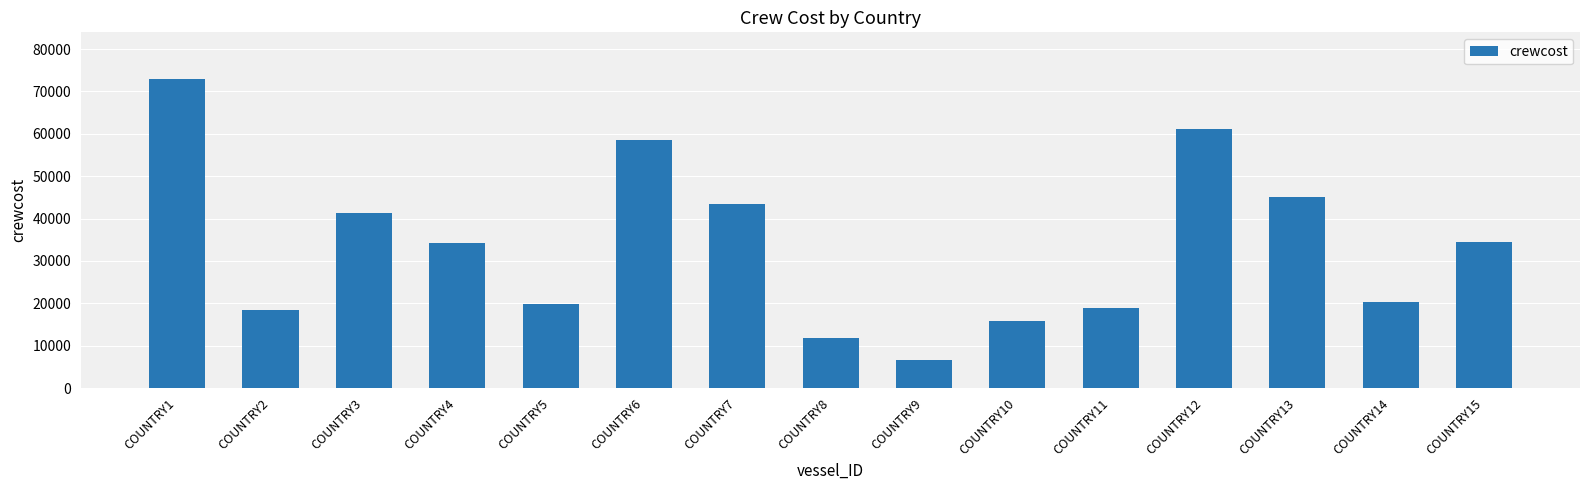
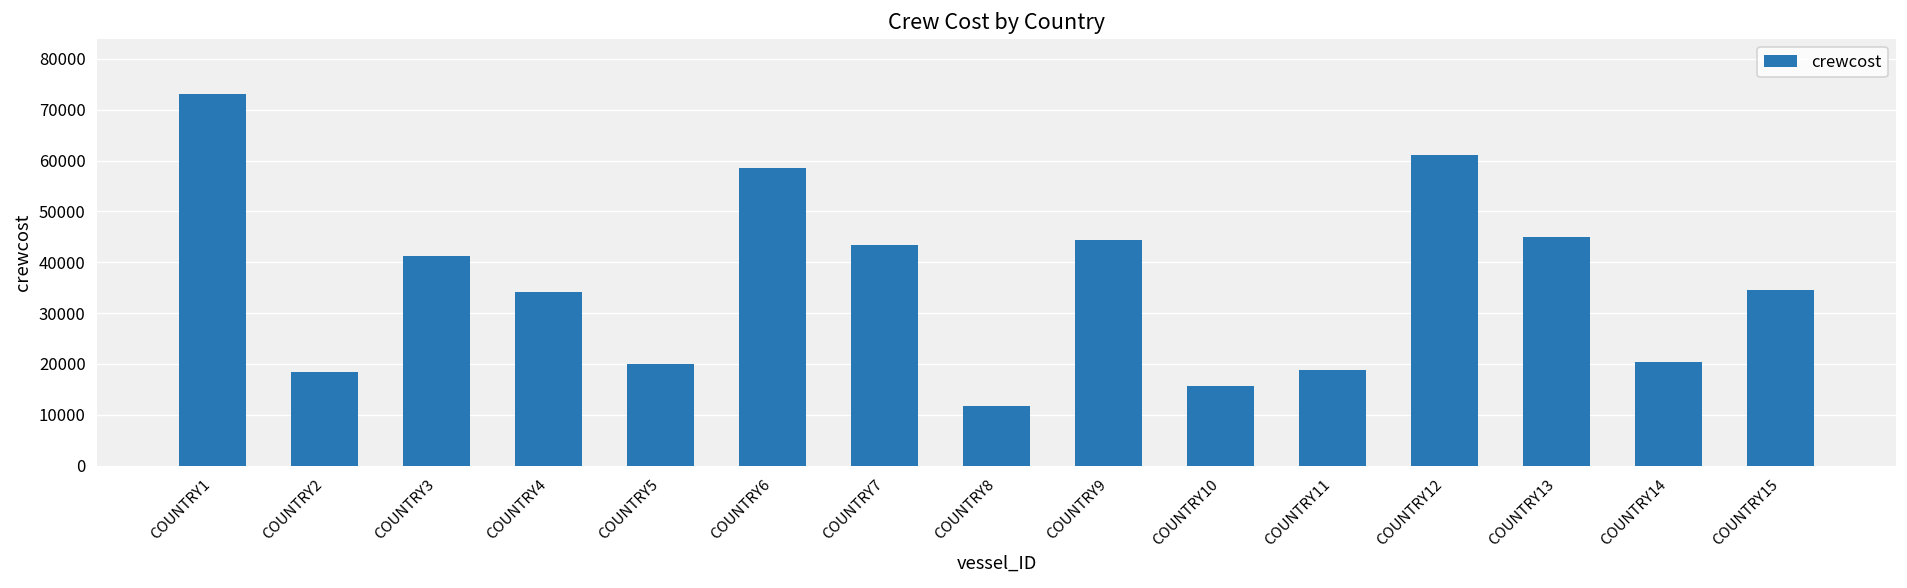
COUNTRY9: 7000 -> 44000
